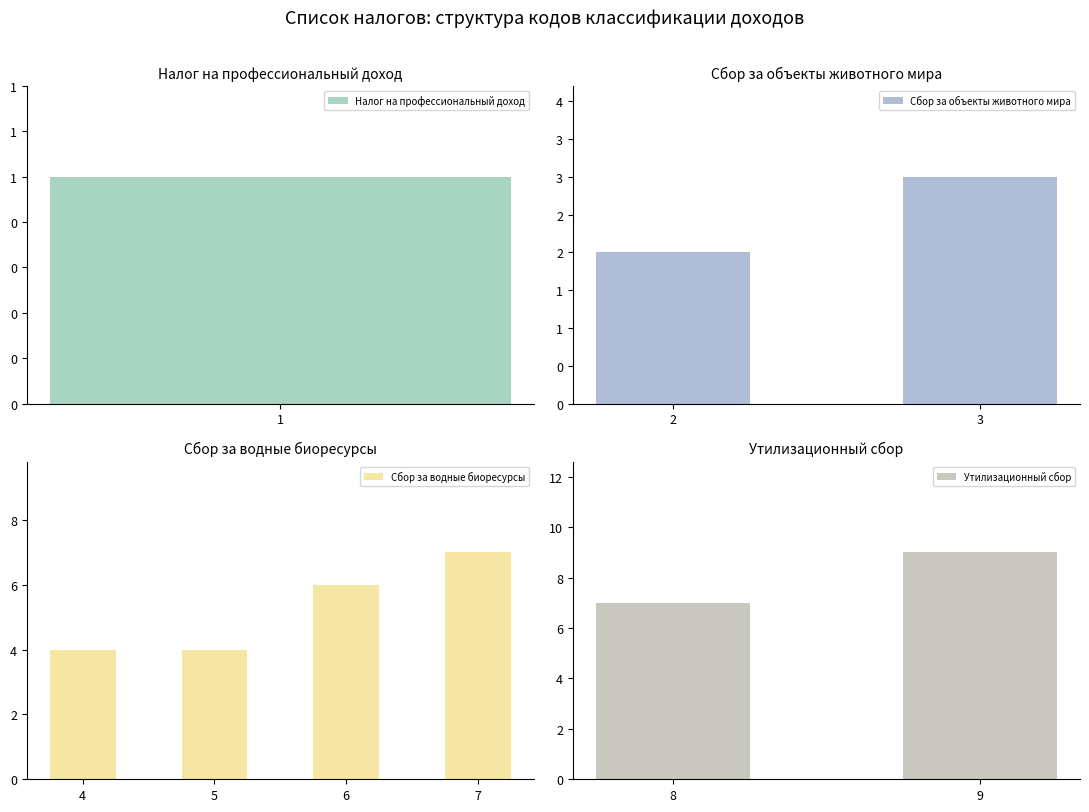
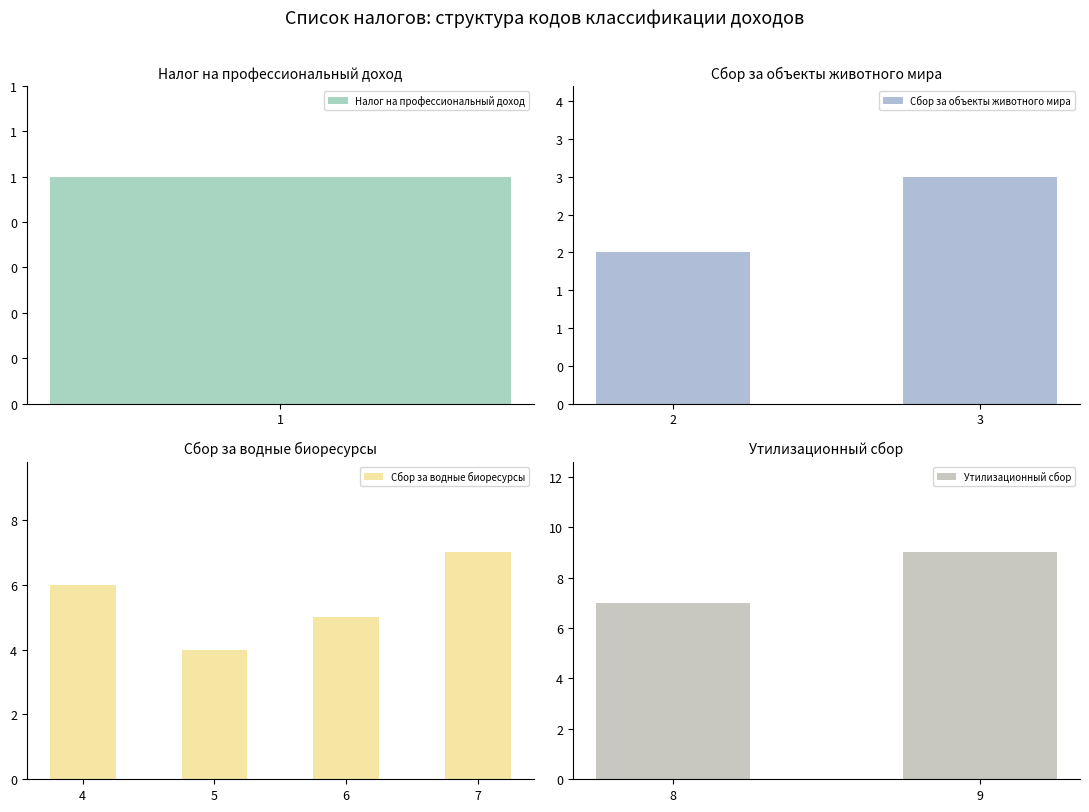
Сбор за водные биоресурсы, 4: 4 -> 6
Сбор за водные биоресурсы, 6: 6 -> 5
